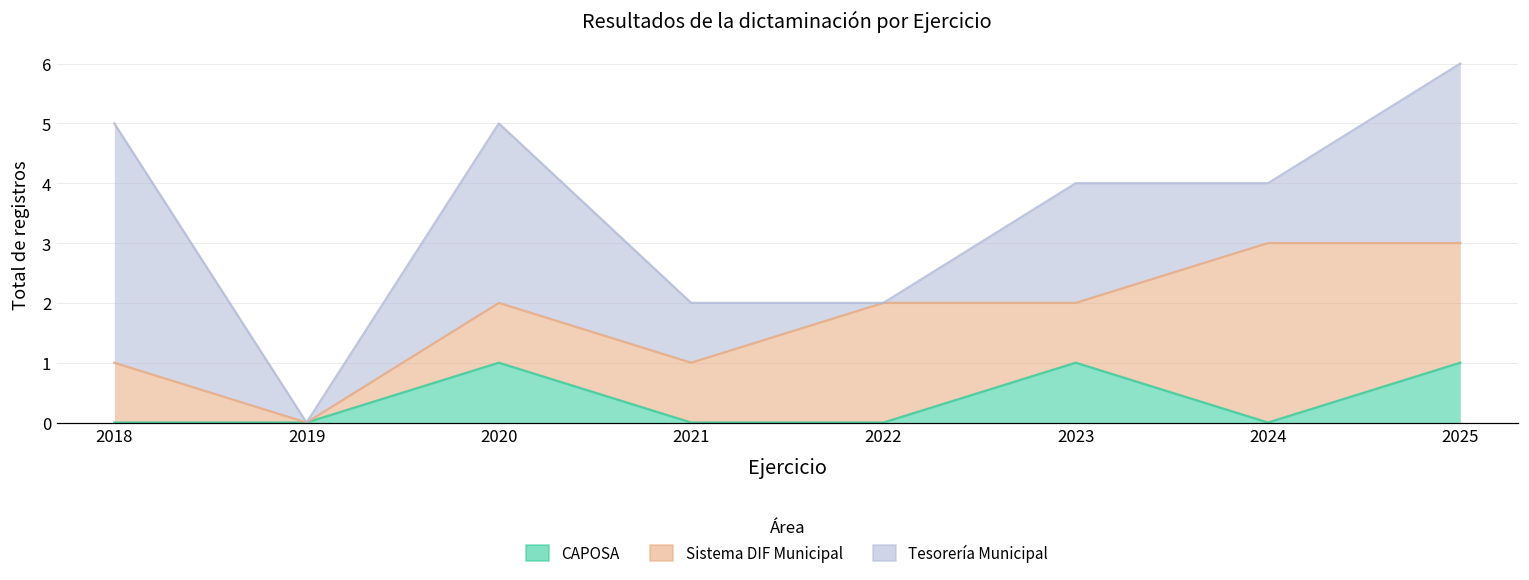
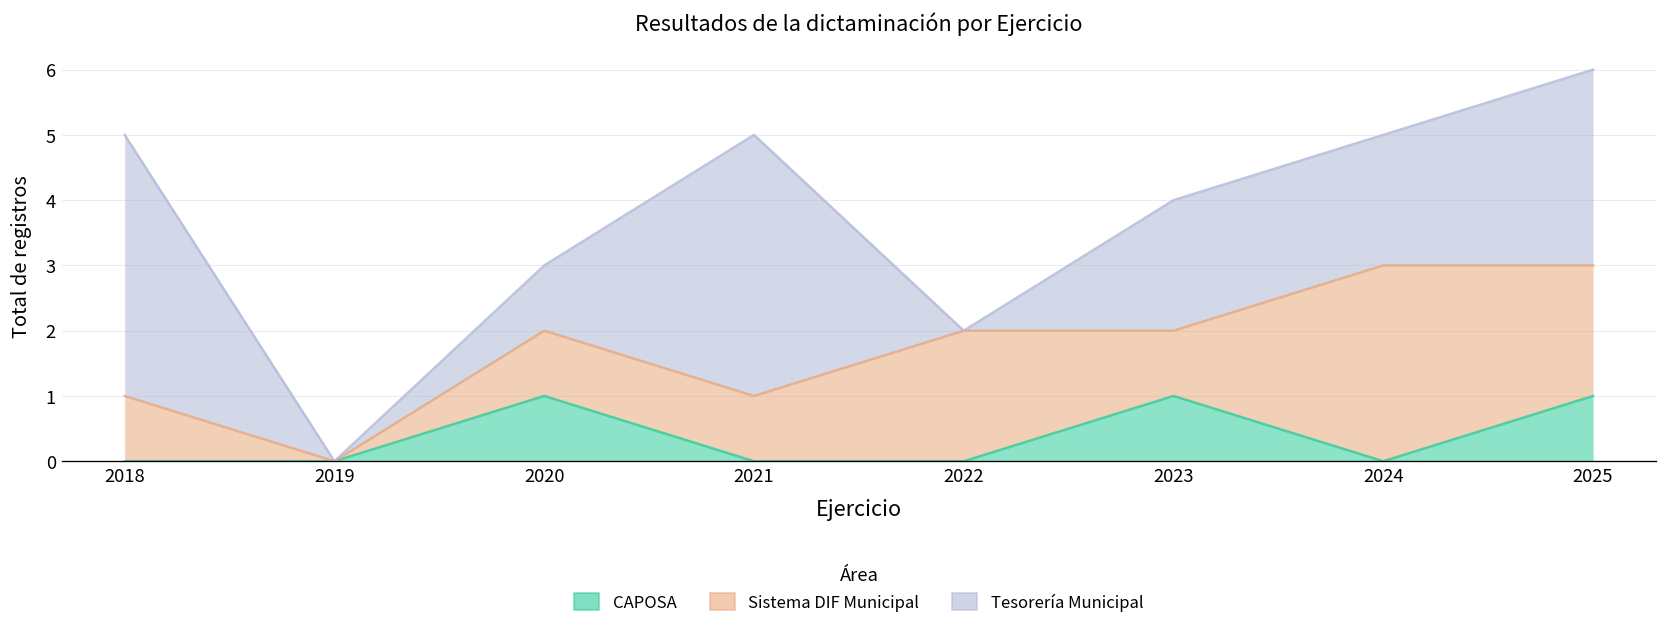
Tesorería Municipal, 2020: 3 -> 1
Tesorería Municipal, 2021: 1 -> 4
Tesorería Municipal, 2024: 1 -> 2
